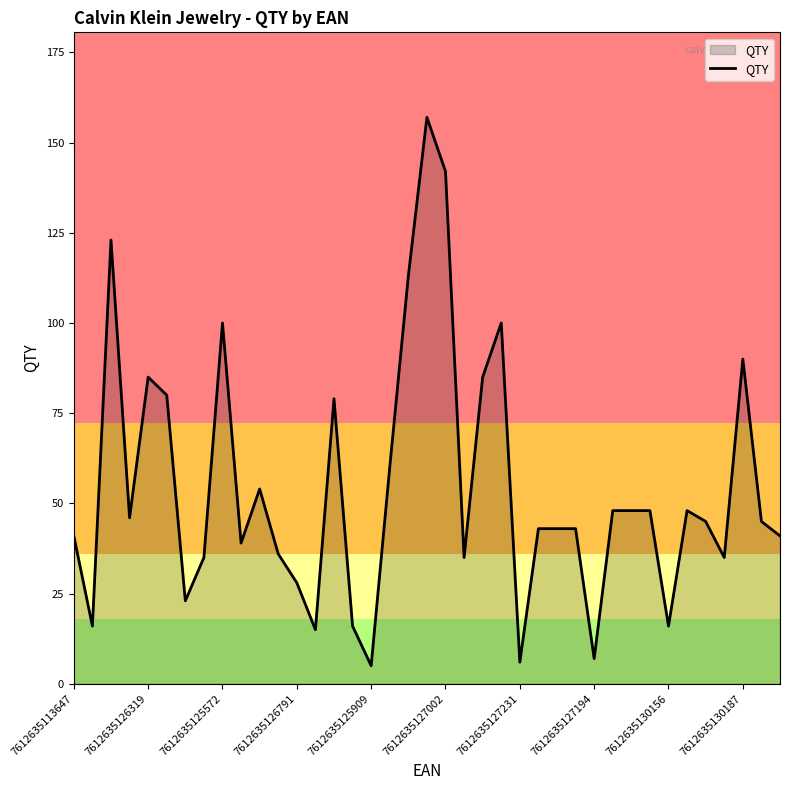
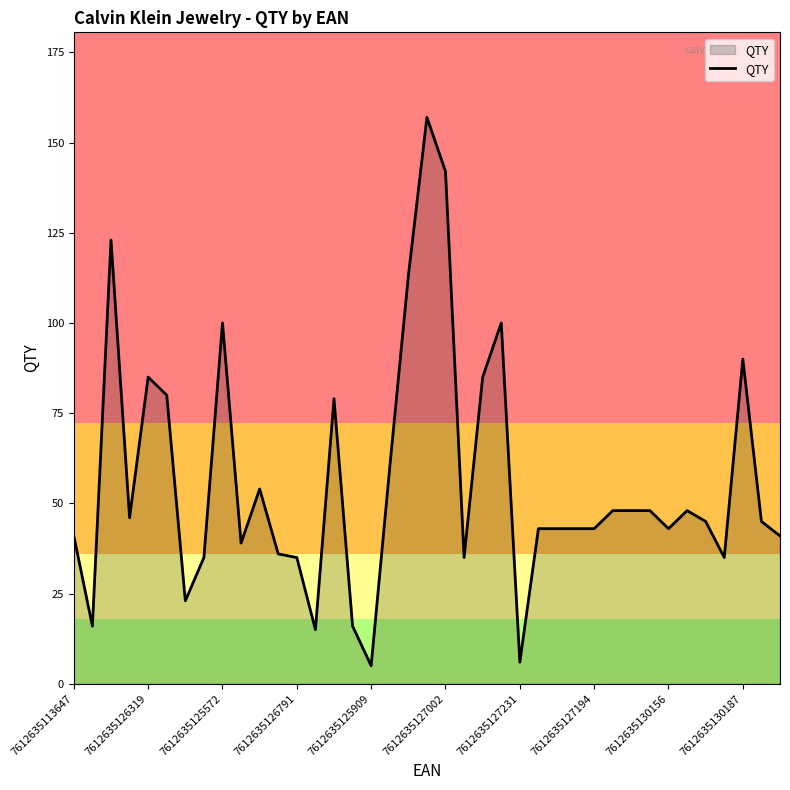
7612635126791: 28 -> 35
7612635127194: 7 -> 43
7612635130156: 16 -> 43
